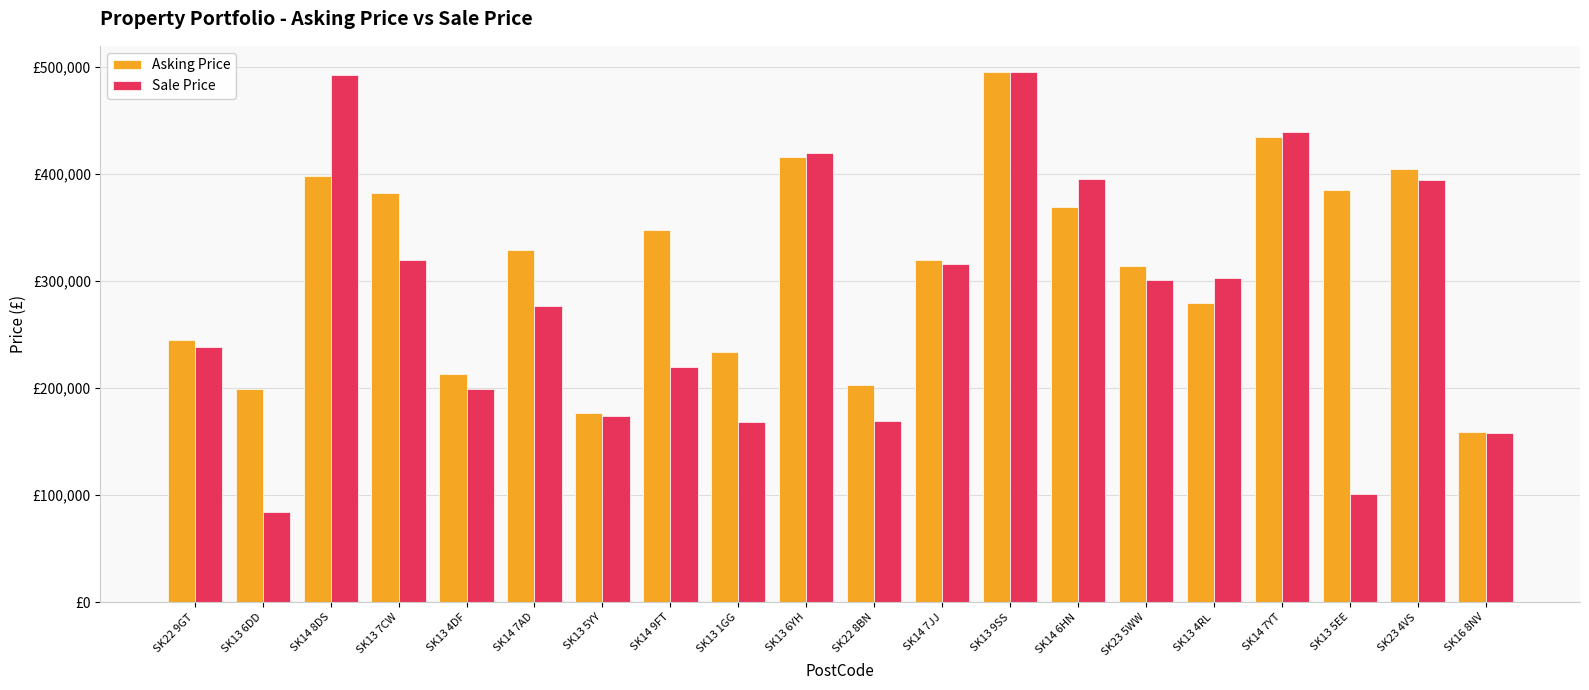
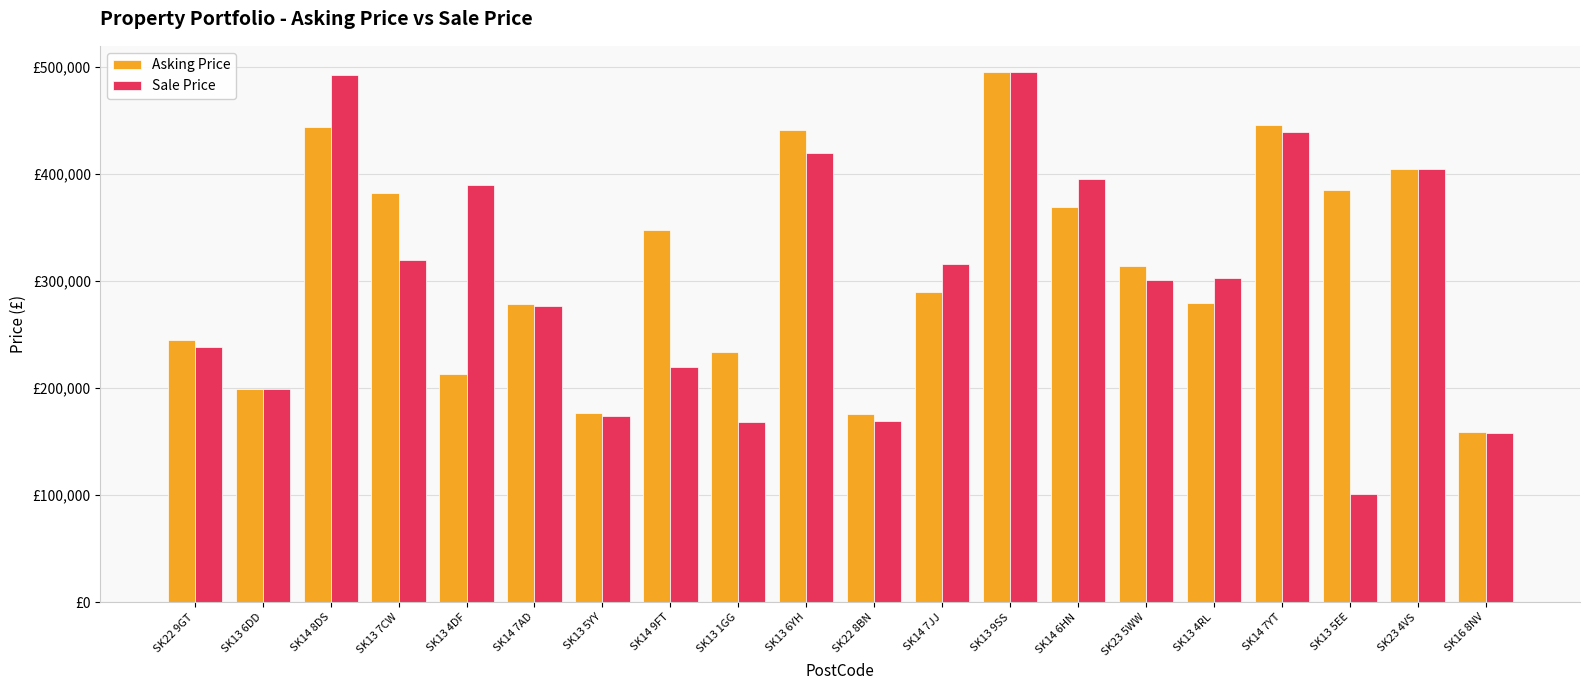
Sale Price, SK13 6DD: £84,000 -> £199,000
Asking Price, SK14 8DS: £398,000 -> £444,000
Sale Price, SK13 4DF: £200,000 -> £390,000
Asking Price, SK14 7AD: £329,000 -> £279,000
Asking Price, SK13 6YH: £416,000 -> £441,000
Asking Price, SK22 8BN: £203,000 -> £176,000
Asking Price, SK14 7JJ: £320,000 -> £289,000
Asking Price, SK14 7YT: £435,000 -> £446,000
Sale Price, SK23 4VS: £394,000 -> £405,000
